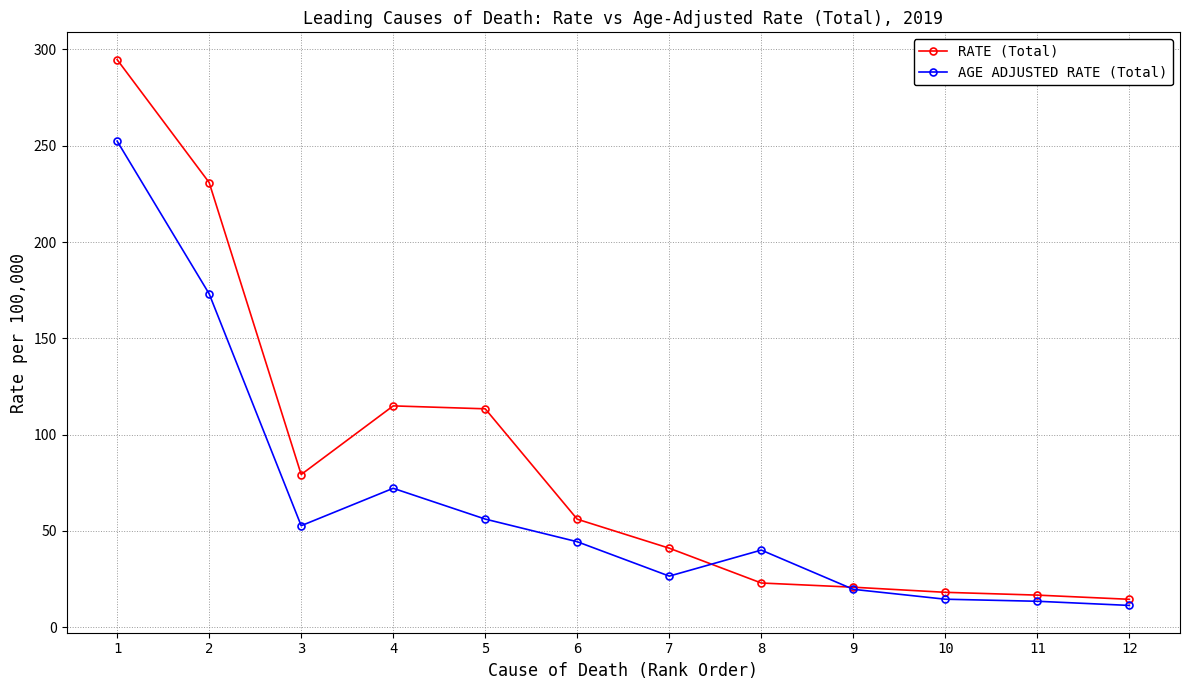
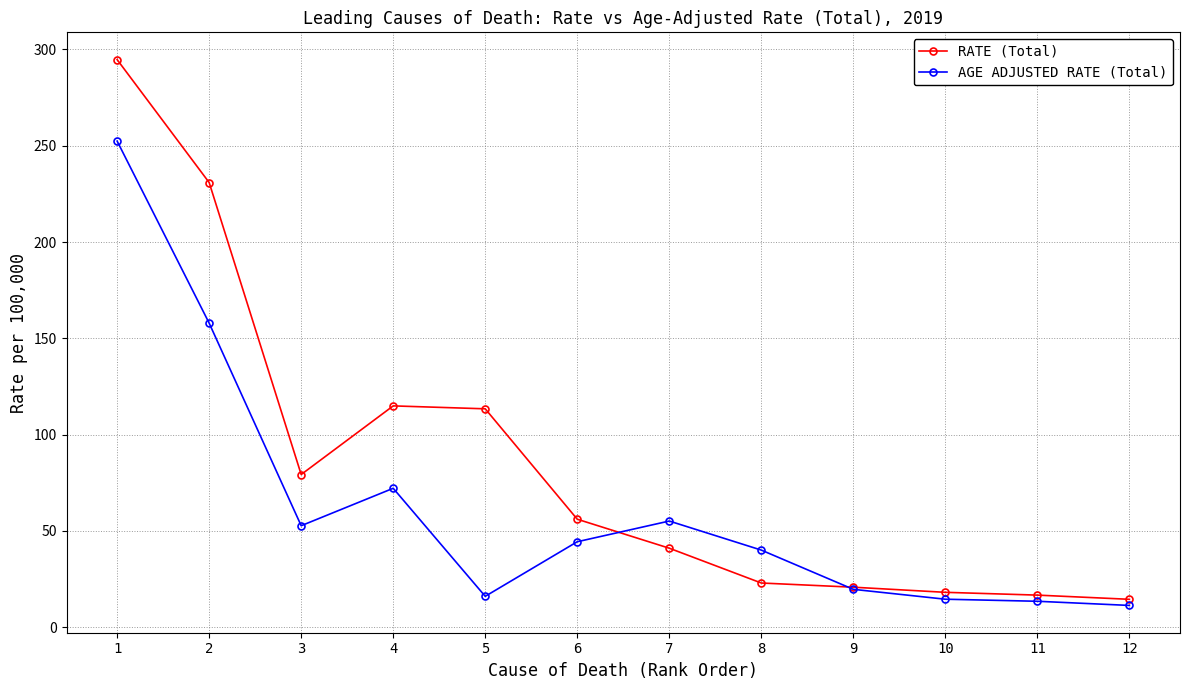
AGE ADJUSTED RATE (Total), 2: 173 -> 158
AGE ADJUSTED RATE (Total), 5: 56 -> 16
AGE ADJUSTED RATE (Total), 7: 27 -> 55
